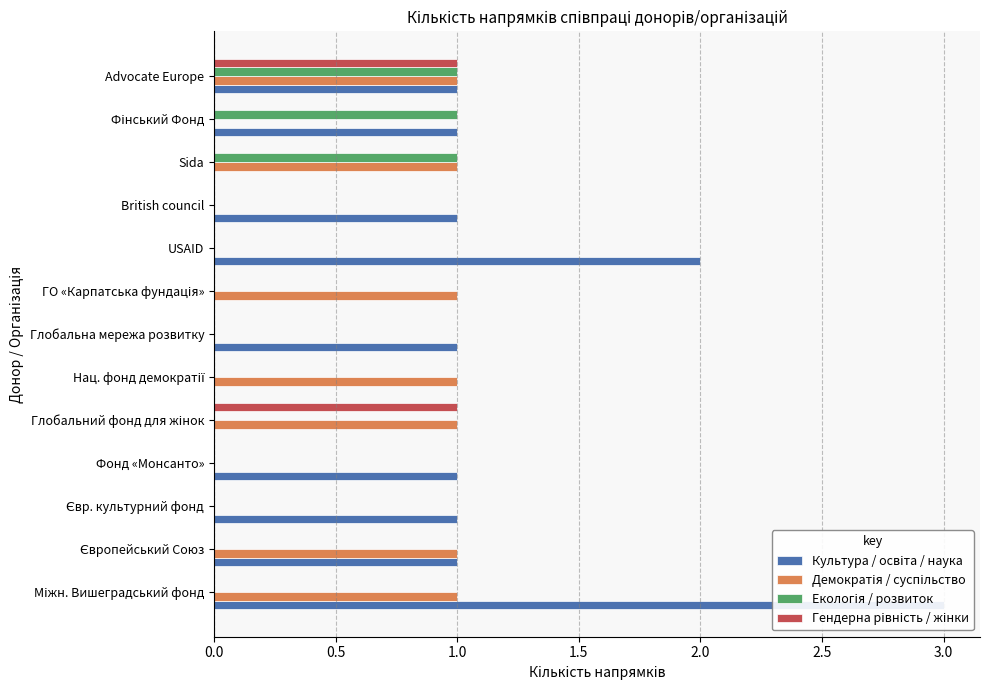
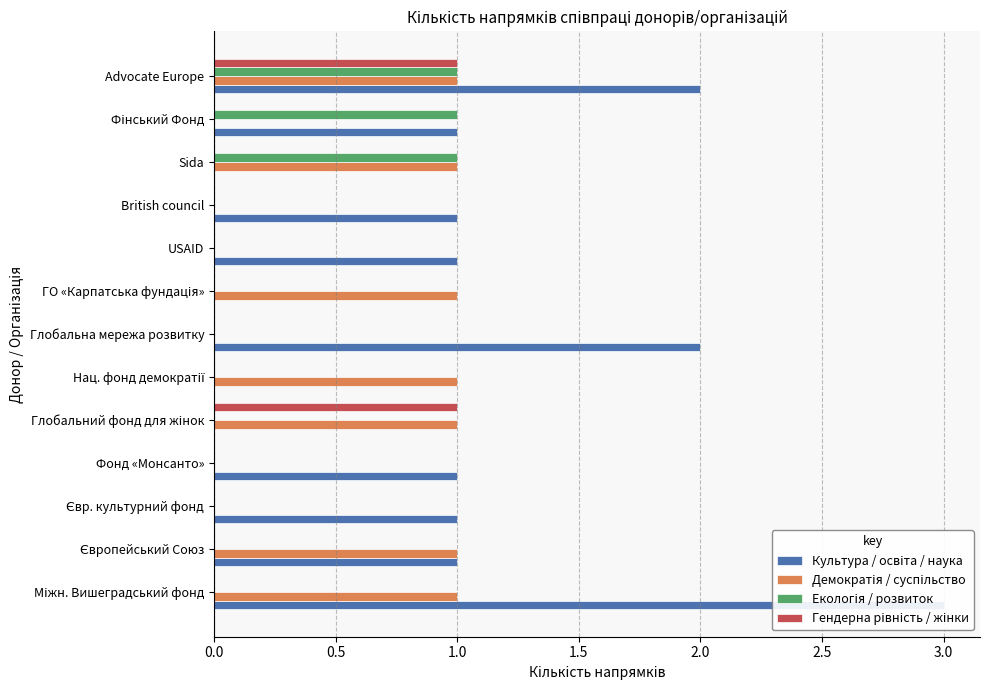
Культура / освіта / наука, Advocate Europe: 1 -> 2
Культура / освіта / наука, USAID: 2 -> 1
Культура / освіта / наука, Глобальна мережа розвитку: 1 -> 2
